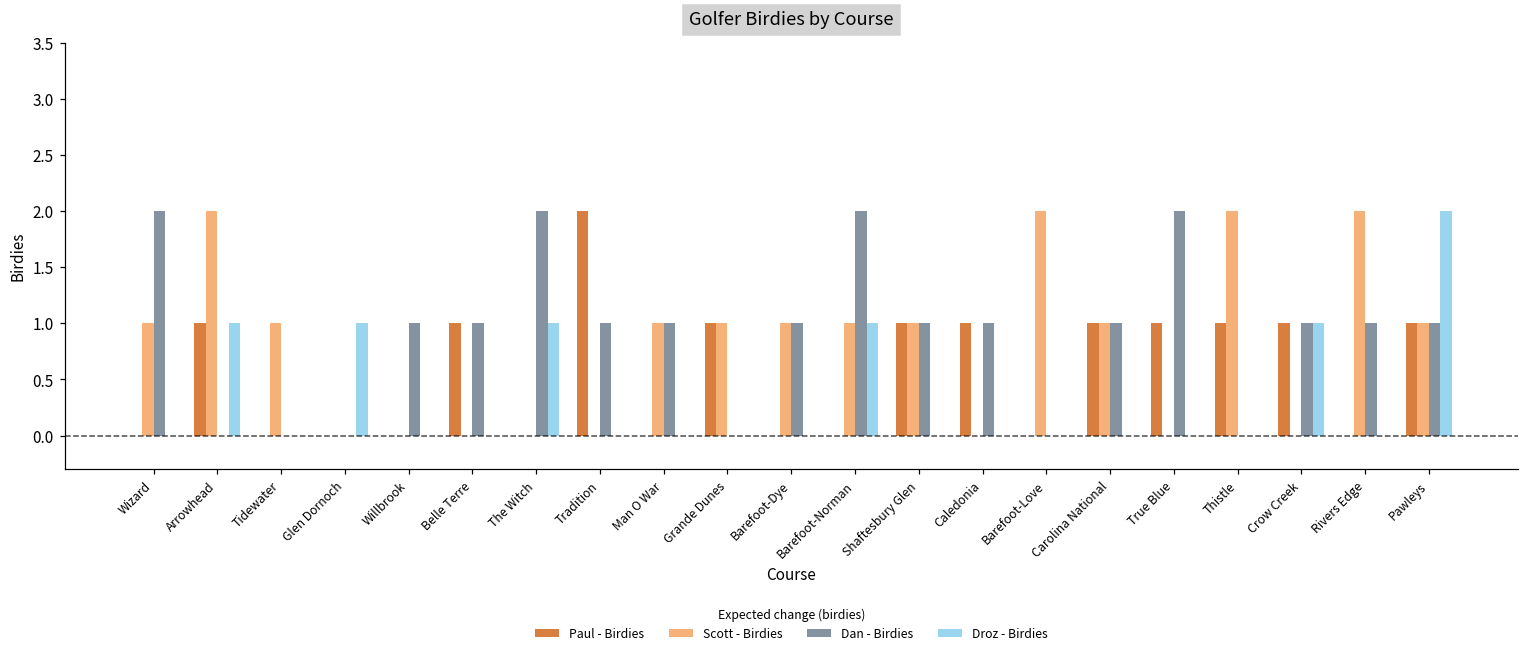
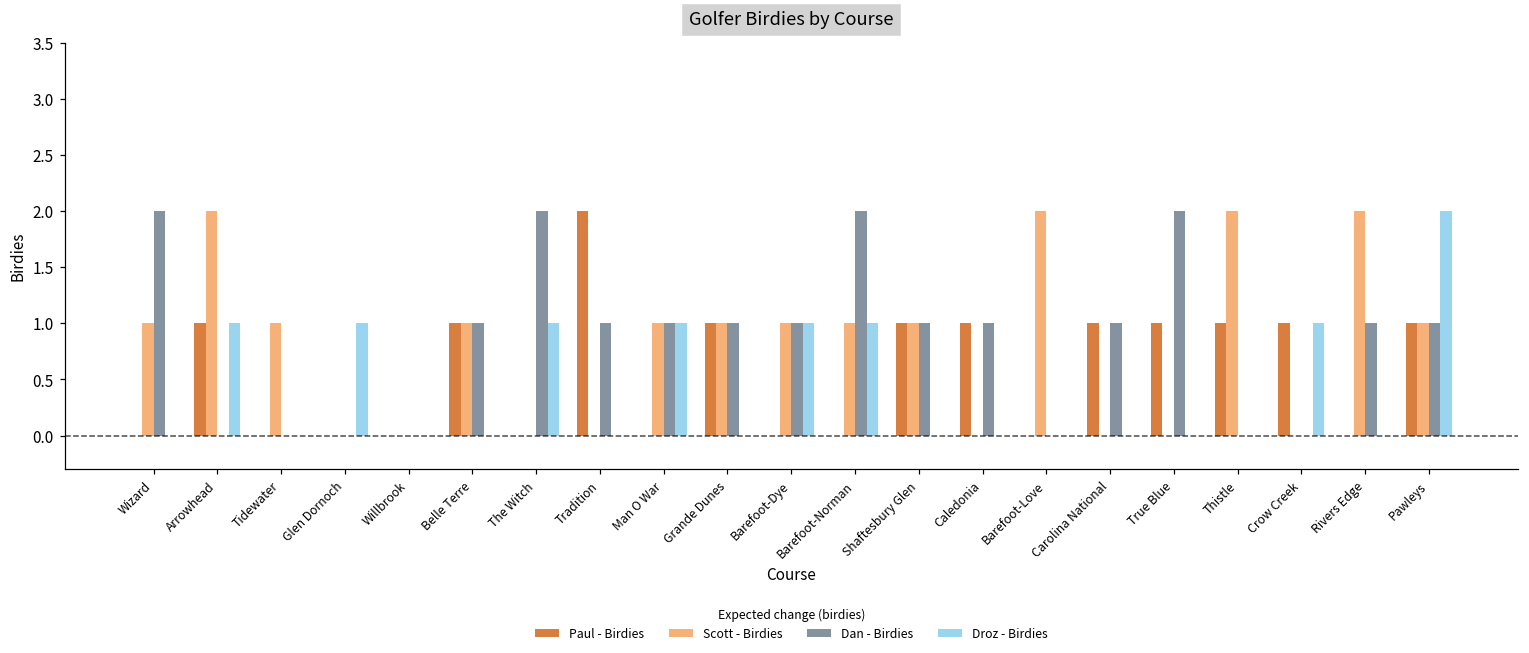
Dan - Birdies, Willbrook: 1 -> 0
Scott - Birdies, Belle Terre: 0 -> 1
Droz - Birdies, Man O War: 0 -> 1
Dan - Birdies, Grande Dunes: 0 -> 1
Droz - Birdies, Barefoot-Dye: 0 -> 1
Scott - Birdies, Carolina National: 1 -> 0
Dan - Birdies, Crow Creek: 1 -> 0
